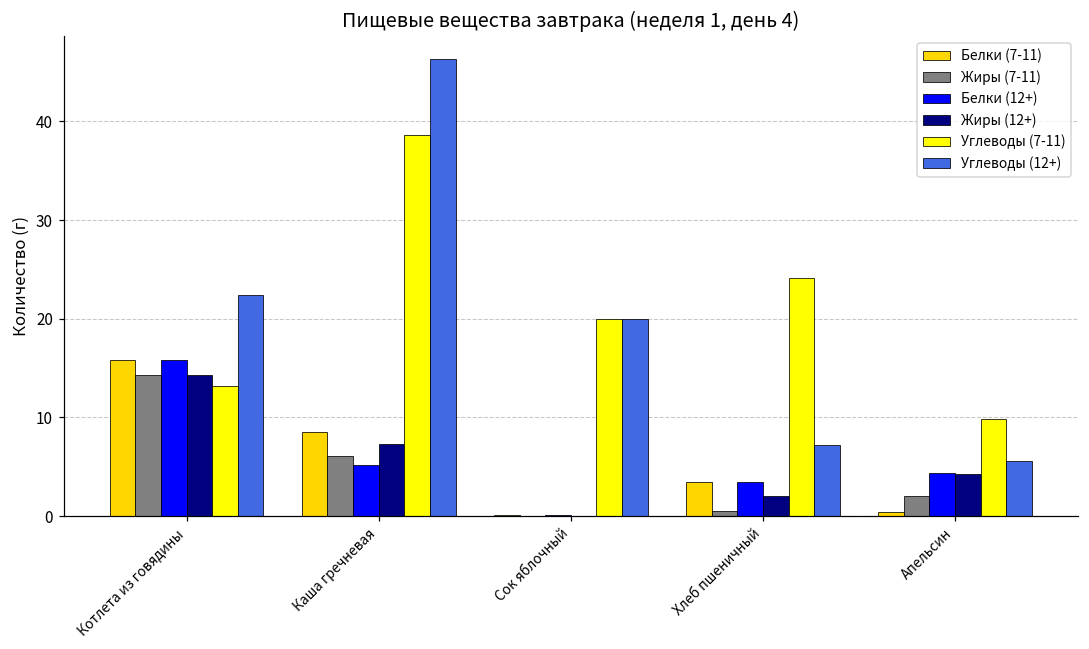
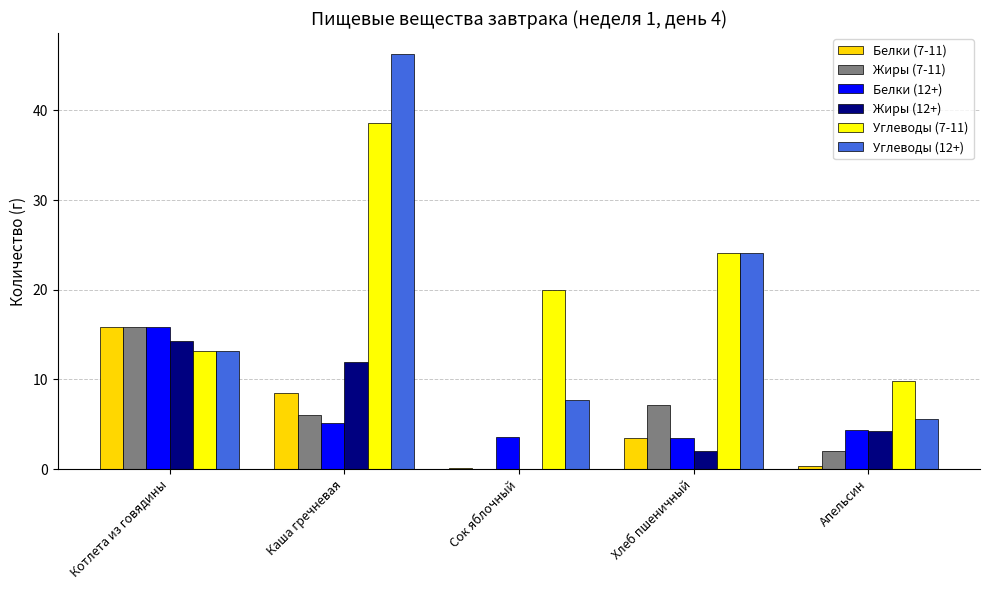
Жиры (7-11), Котлета из говядины: 14 -> 16
Углеводы (12+), Котлета из говядины: 22 -> 13
Жиры (12+), Каша гречневая: 7 -> 12
Белки (12+), Сок яблочный: 0 -> 4
Углеводы (12+), Сок яблочный: 20 -> 8
Жиры (7-11), Хлеб пшеничный: 1 -> 7
Углеводы (12+), Хлеб пшеничный: 7 -> 24
